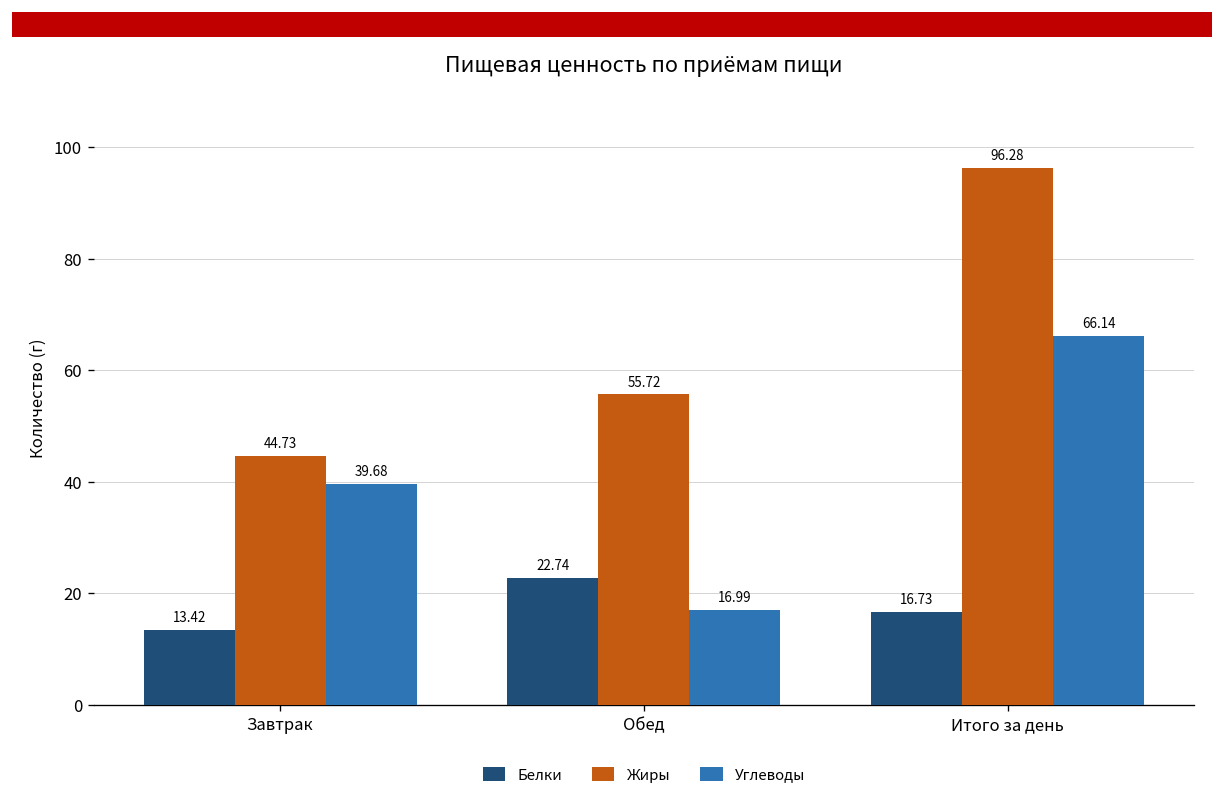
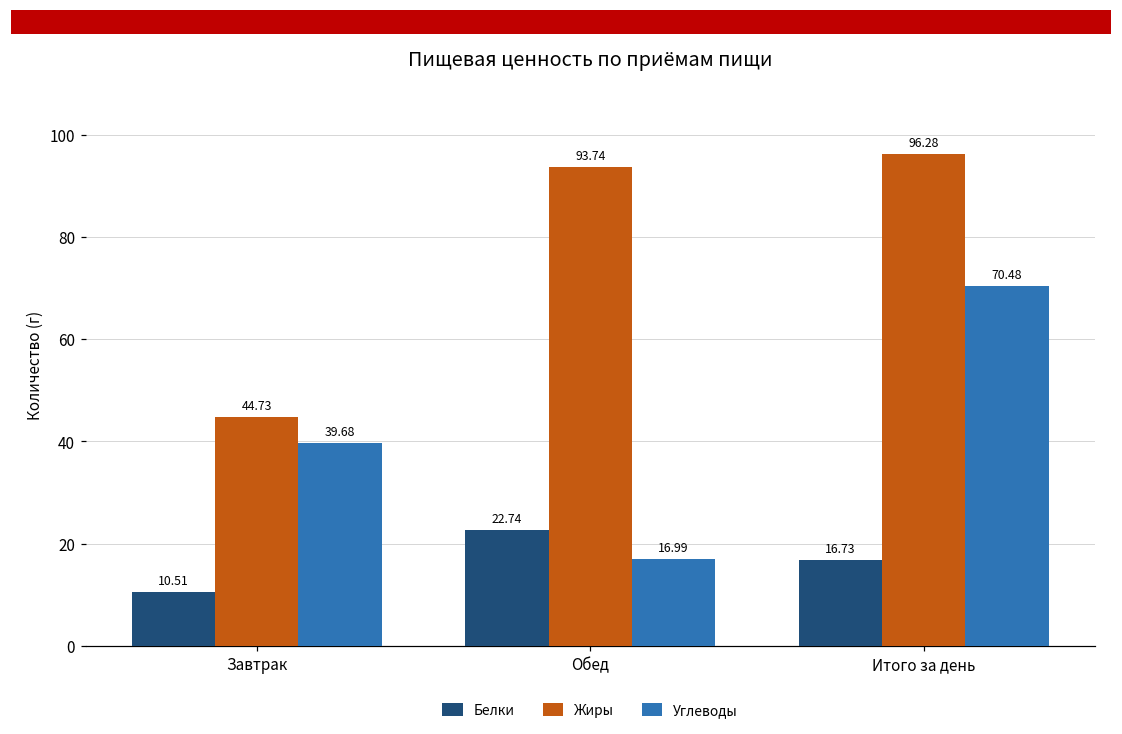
Белки, Завтрак: 13.42 -> 10.51
Жиры, Обед: 55.72 -> 93.74
Углеводы, Итого за день: 66.14 -> 70.48
